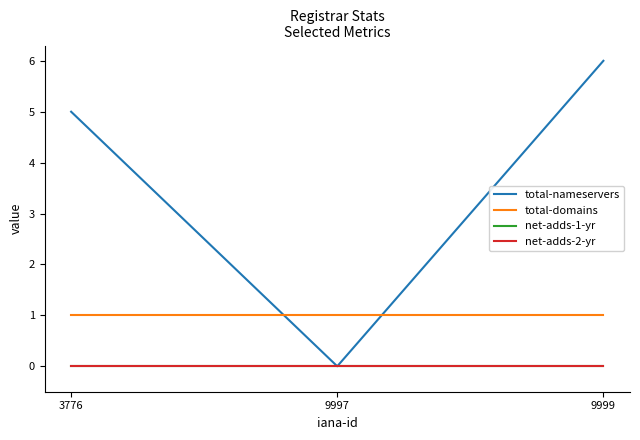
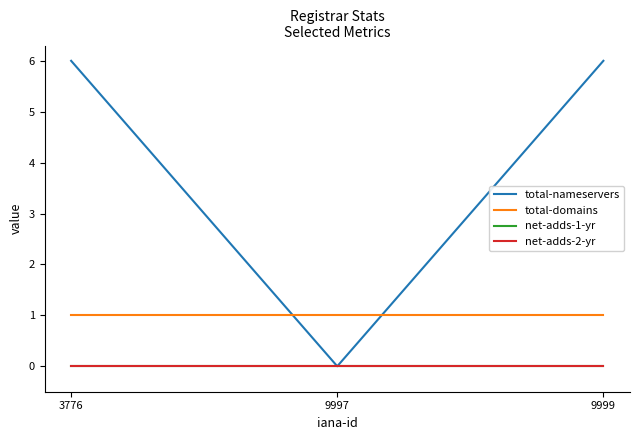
total-nameservers, 3776: 5 -> 6
